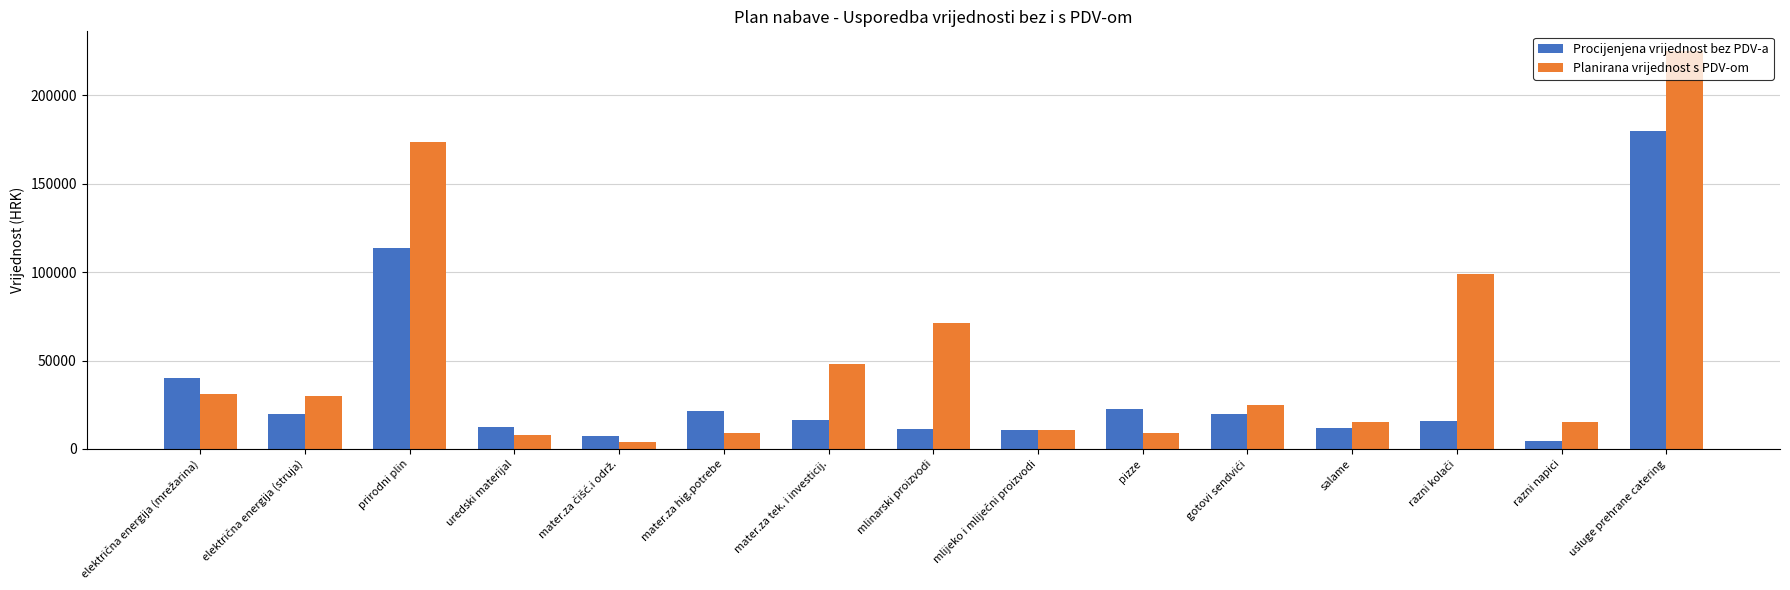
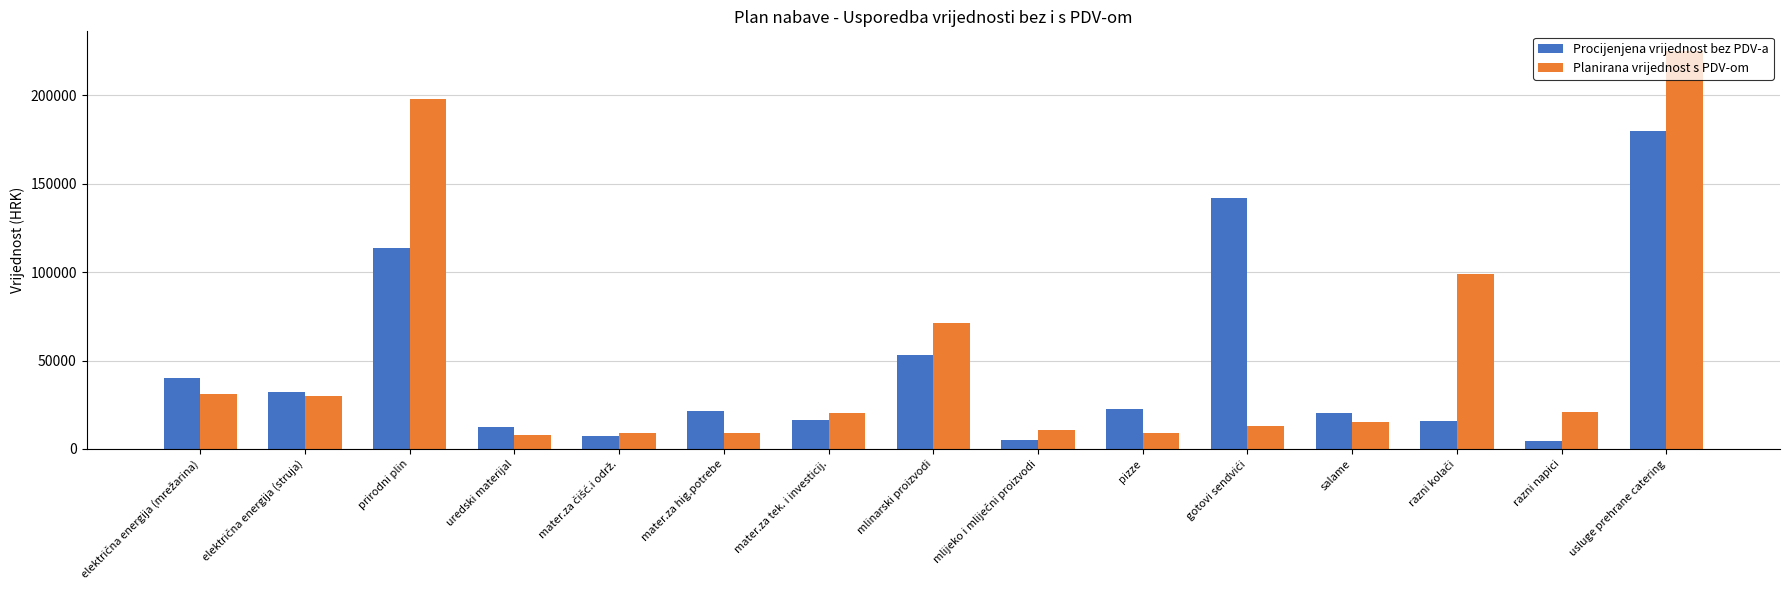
Procijenjena vrijednost bez PDV-a, električna energija (struja): 20000 -> 32000
Planirana vrijednost s PDV-om, prirodni plin: 174000 -> 198000
Planirana vrijednost s PDV-om, mater.za čišć.i održ.: 4000 -> 9000
Planirana vrijednost s PDV-om, mater.za tek. i investicij.: 48000 -> 20000
Procijenjena vrijednost bez PDV-a, mlinarski proizvodi: 11000 -> 53000
Procijenjena vrijednost bez PDV-a, mlijeko i mliječni proizvodi: 10000 -> 5000
Procijenjena vrijednost bez PDV-a, gotovi sendvići: 20000 -> 142000
Planirana vrijednost s PDV-om, gotovi sendvići: 25000 -> 13000
Procijenjena vrijednost bez PDV-a, salame: 12000 -> 20000
Planirana vrijednost s PDV-om, razni napici: 15000 -> 21000
